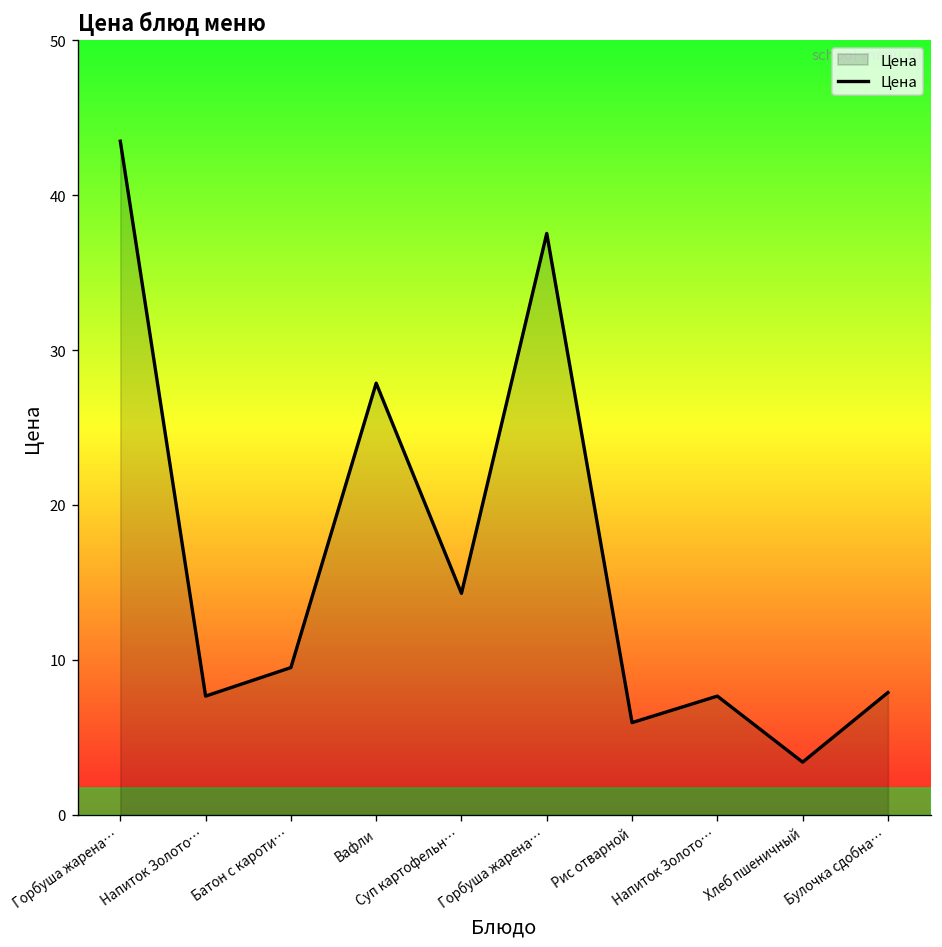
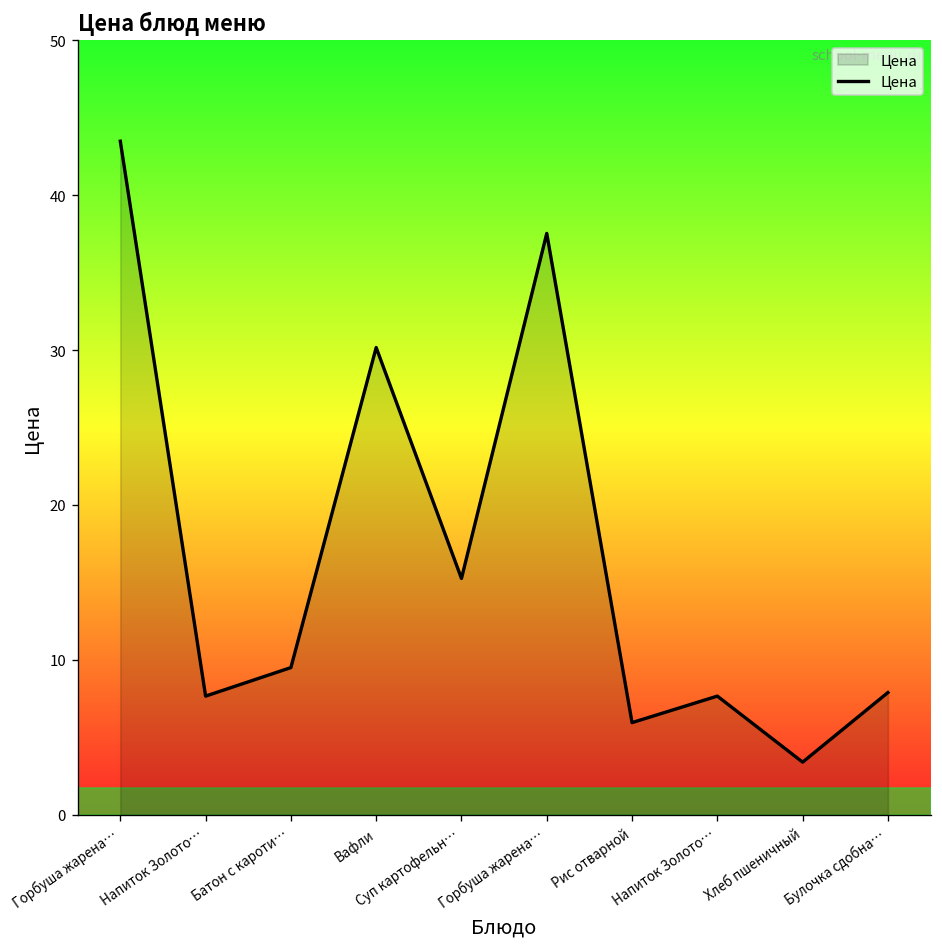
Вафли: 27.9 -> 30.2
Суп картофельн…: 14.3 -> 15.3
